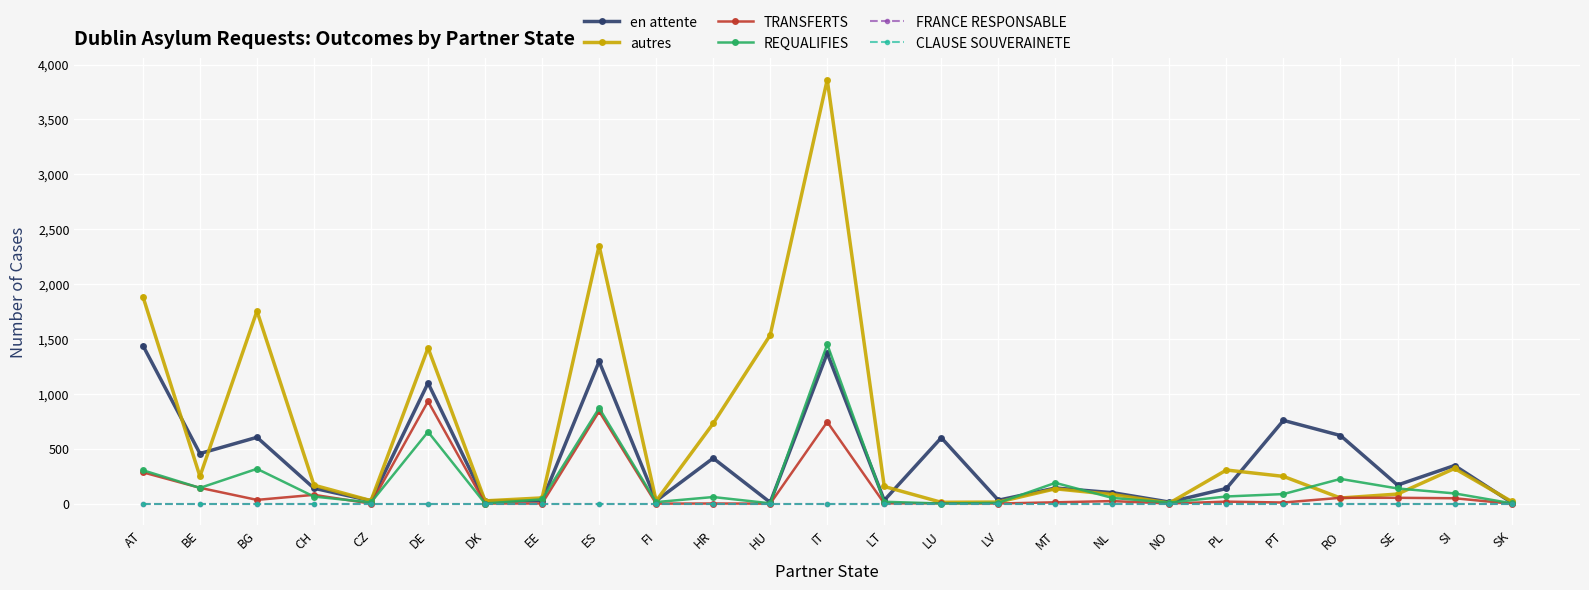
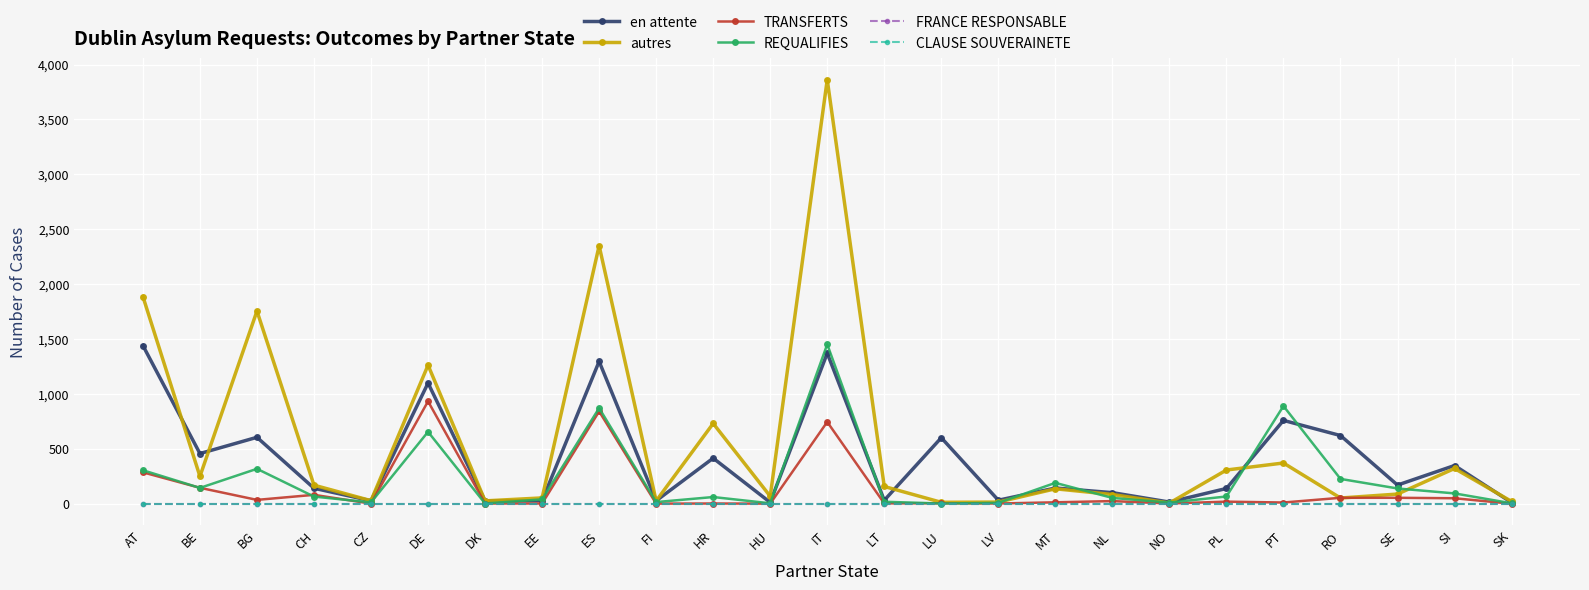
autres, DE: 1,420 -> 1,260
autres, HU: 1,540 -> 70
autres, PT: 250 -> 370
REQUALIFIES, PT: 90 -> 890
